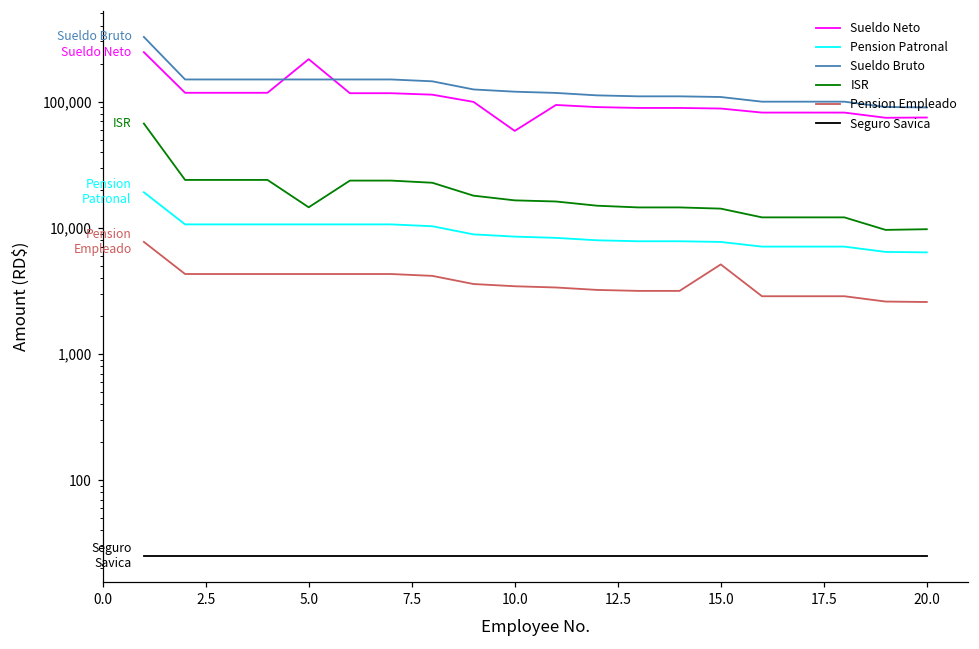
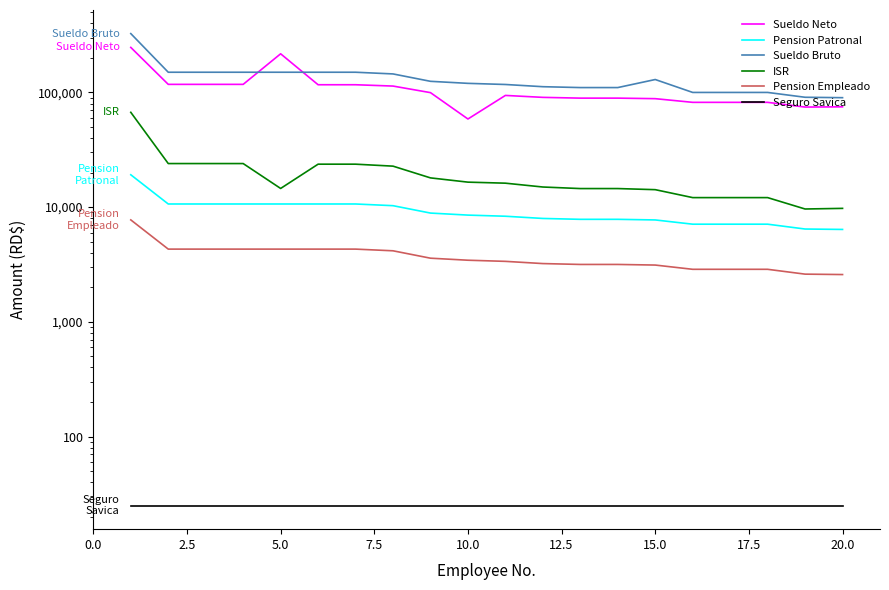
Sueldo Bruto, 15.0: 110,000 -> 130,000
Pension Empleado, 15.0: 5,000 -> 3,100
